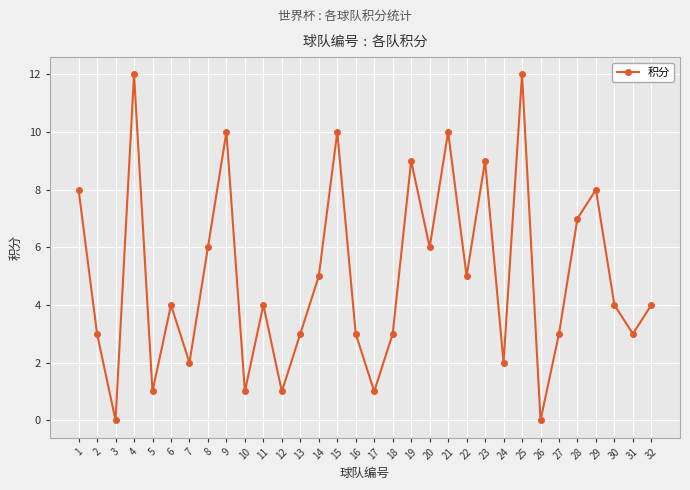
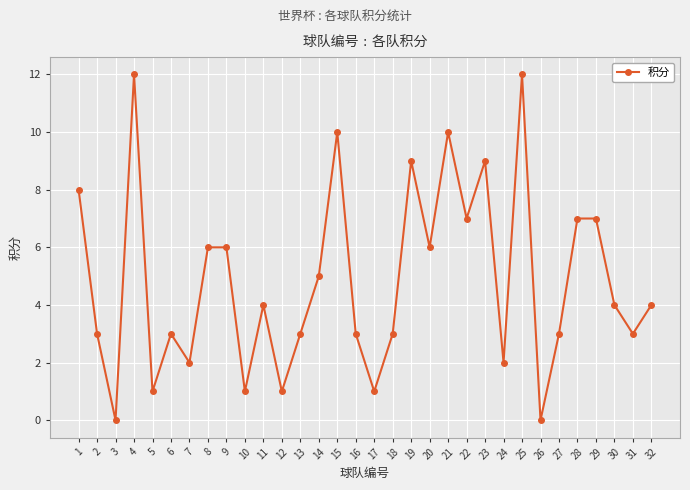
6: 4 -> 3
9: 10 -> 6
22: 5 -> 7
29: 8 -> 7
